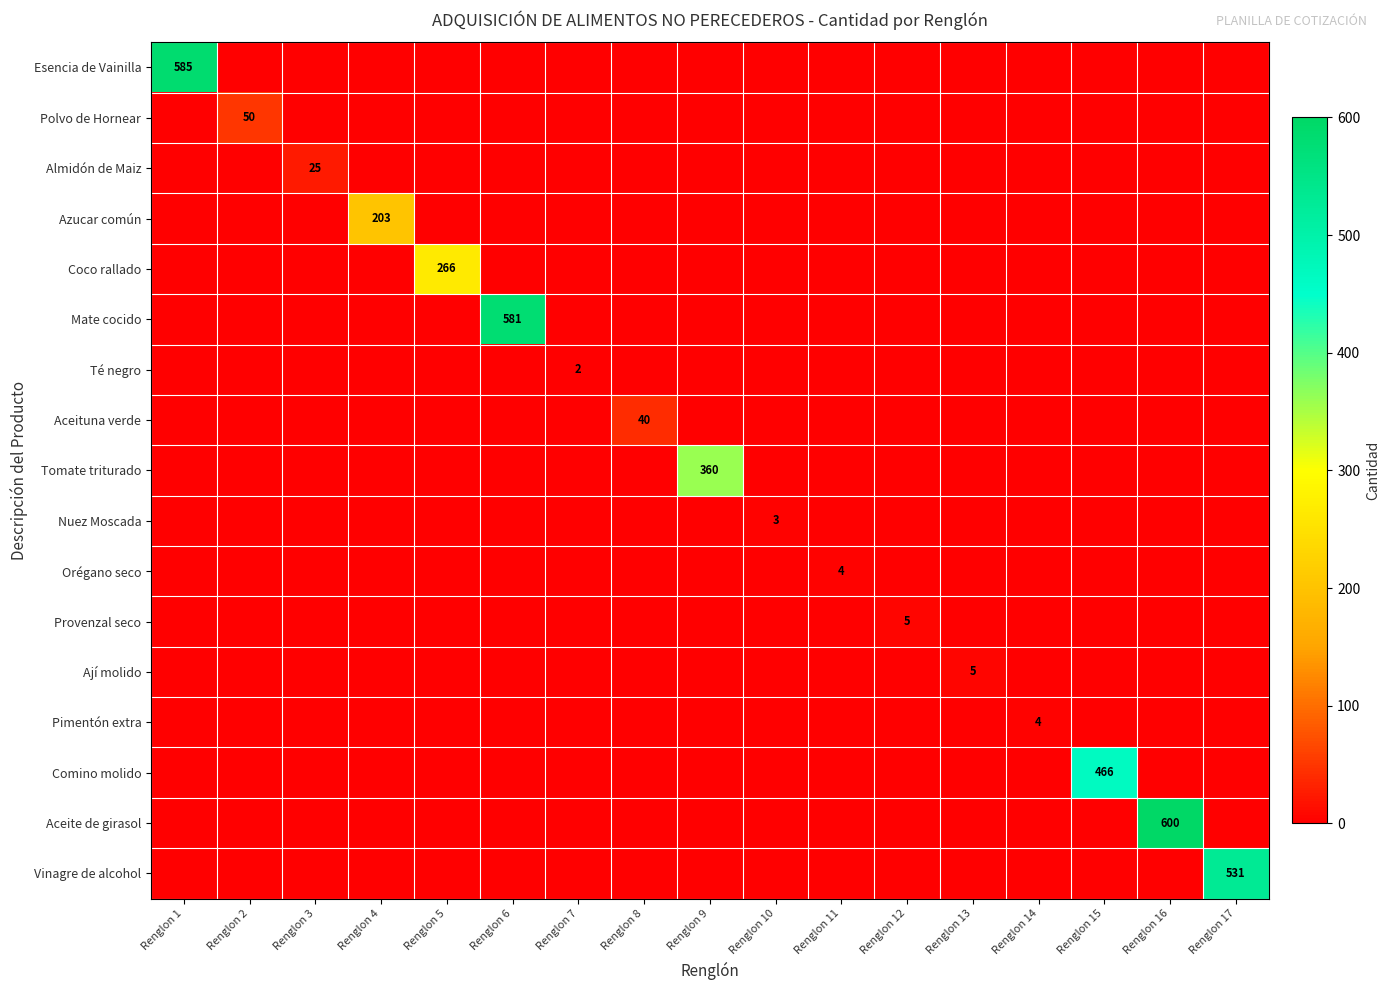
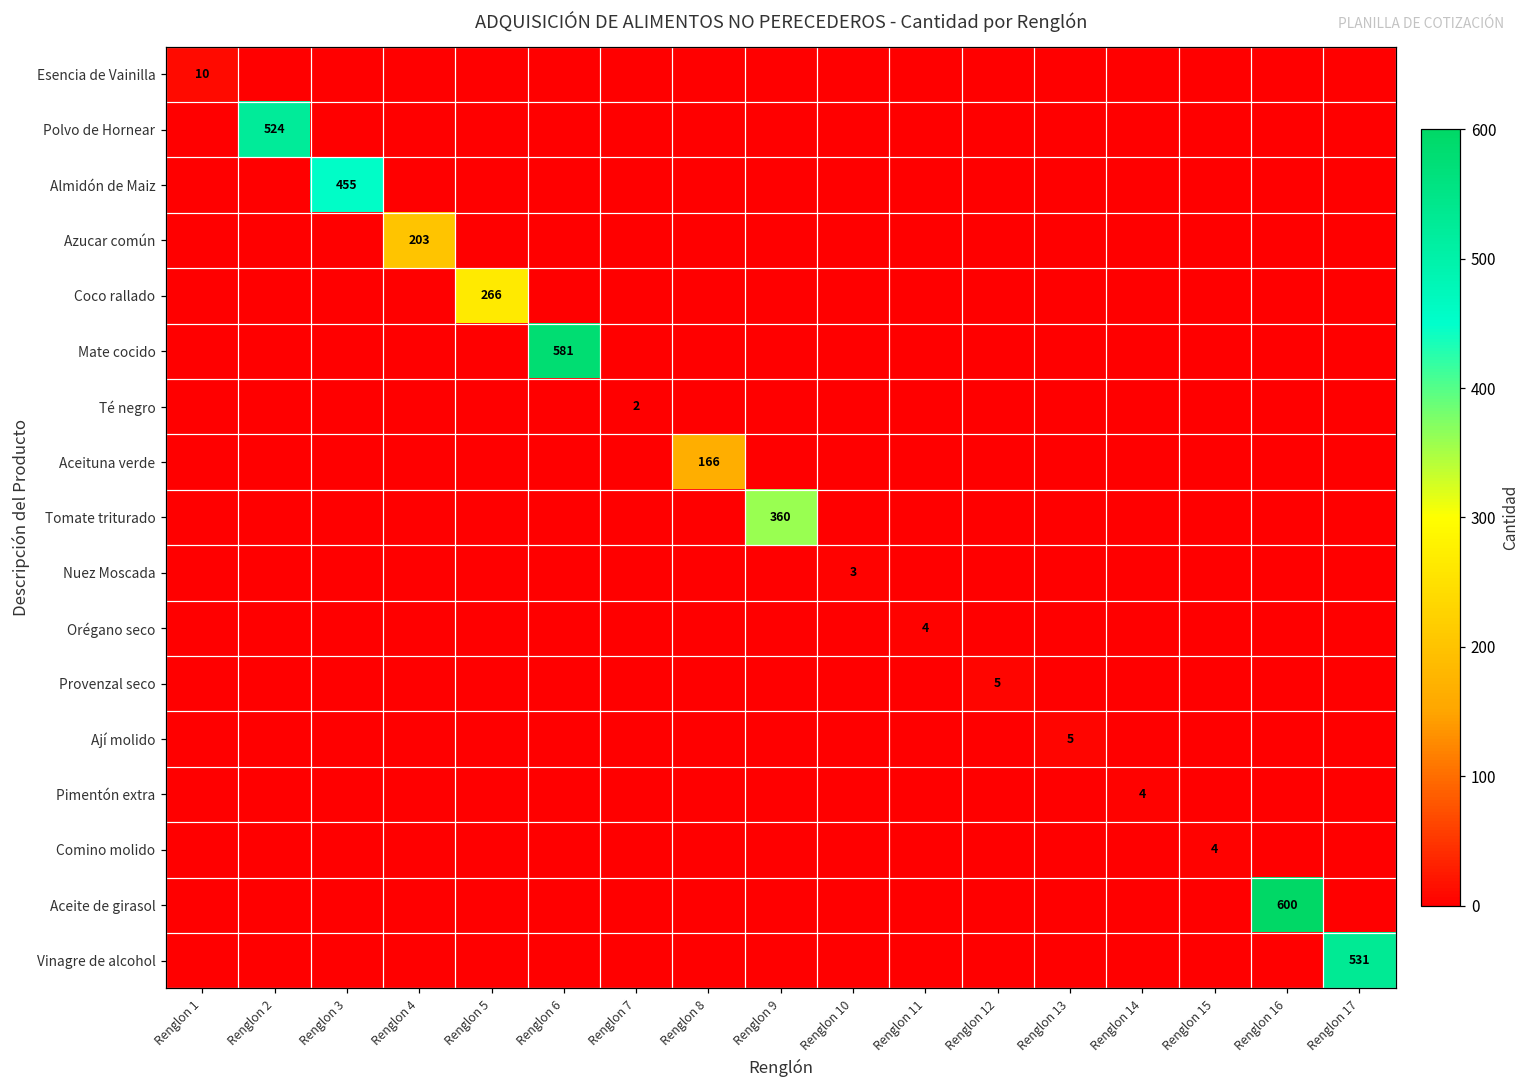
Esencia de Vainilla, Renglon 1: 585 -> 10
Polvo de Hornear, Renglon 2: 50 -> 524
Almidón de Maiz, Renglon 3: 25 -> 455
Aceituna verde, Renglon 8: 40 -> 166
Comino molido, Renglon 15: 466 -> 4
